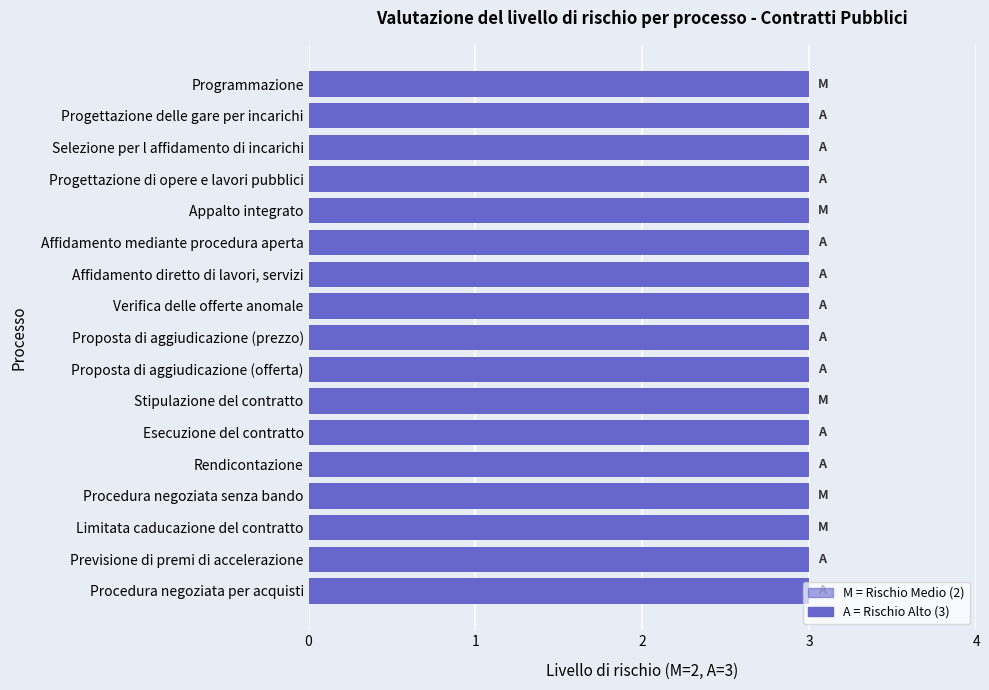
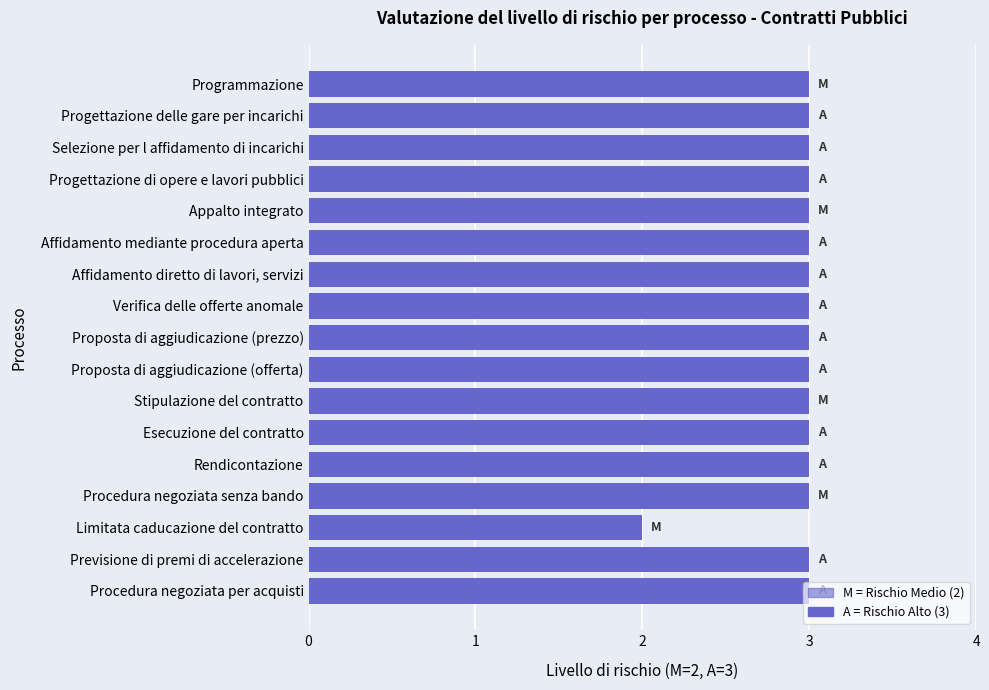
Limitata caducazione del contratto: 3 -> 2
